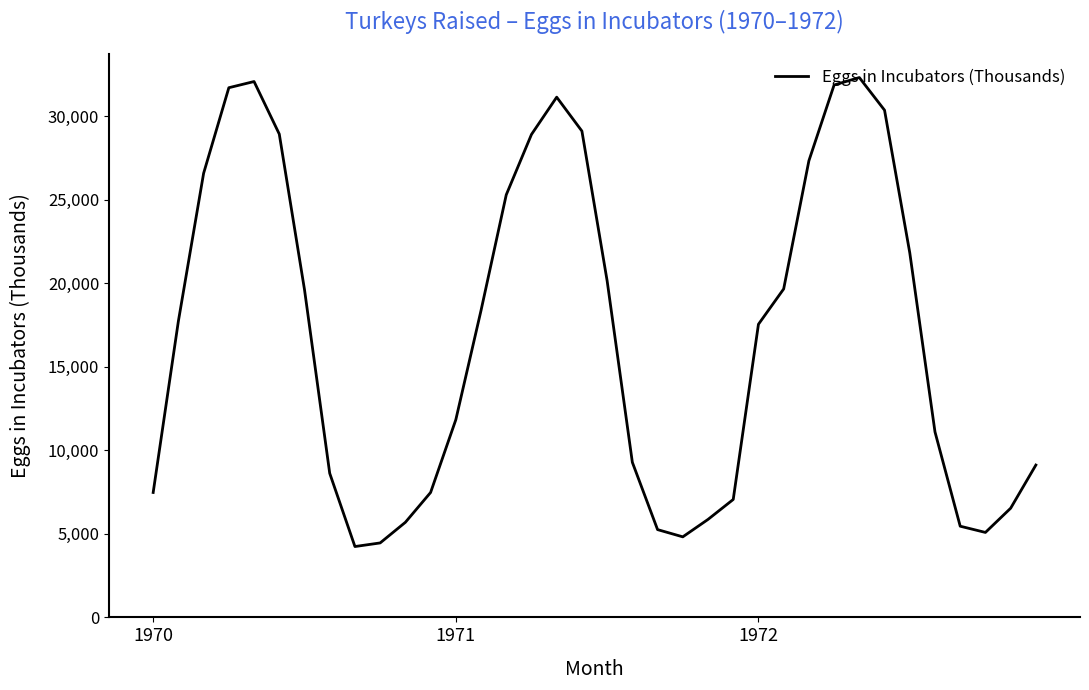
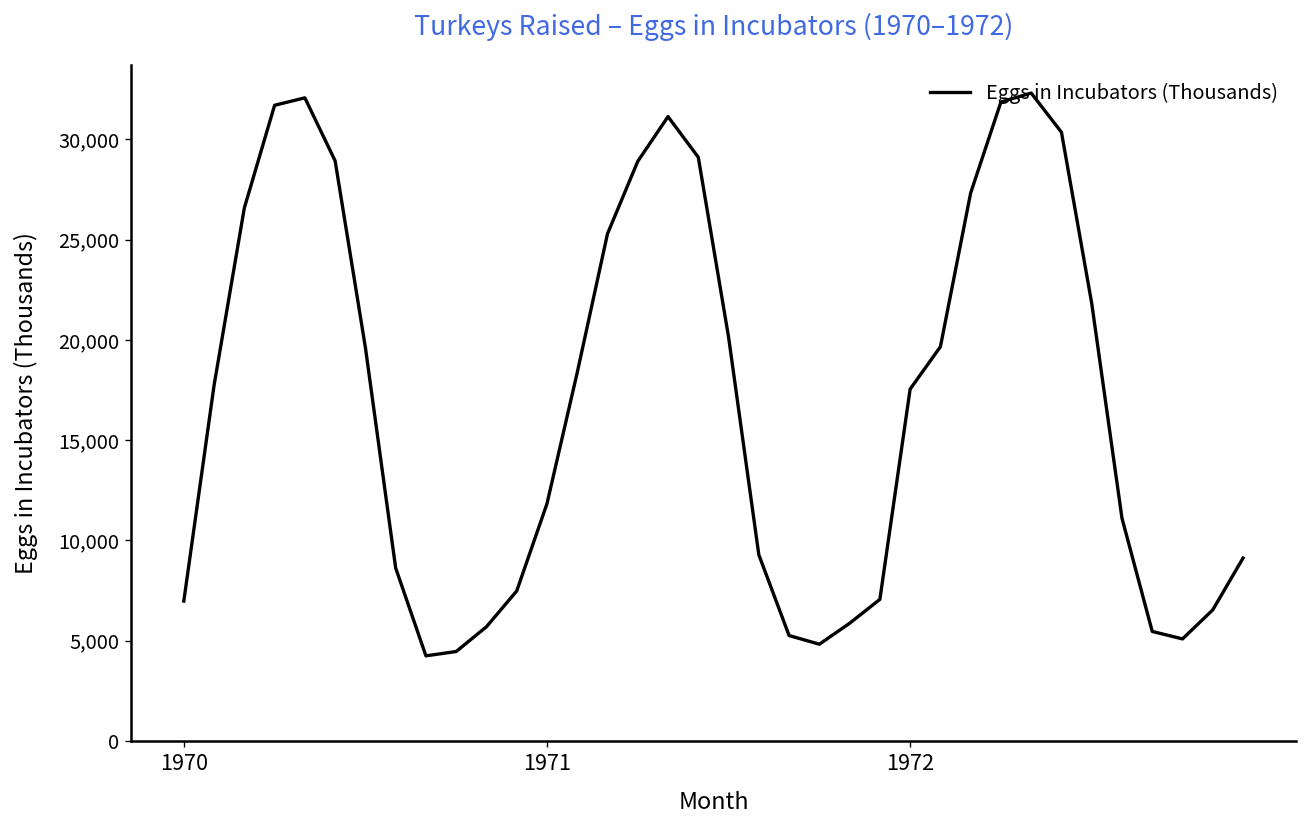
1970: 7,500 -> 7,000
